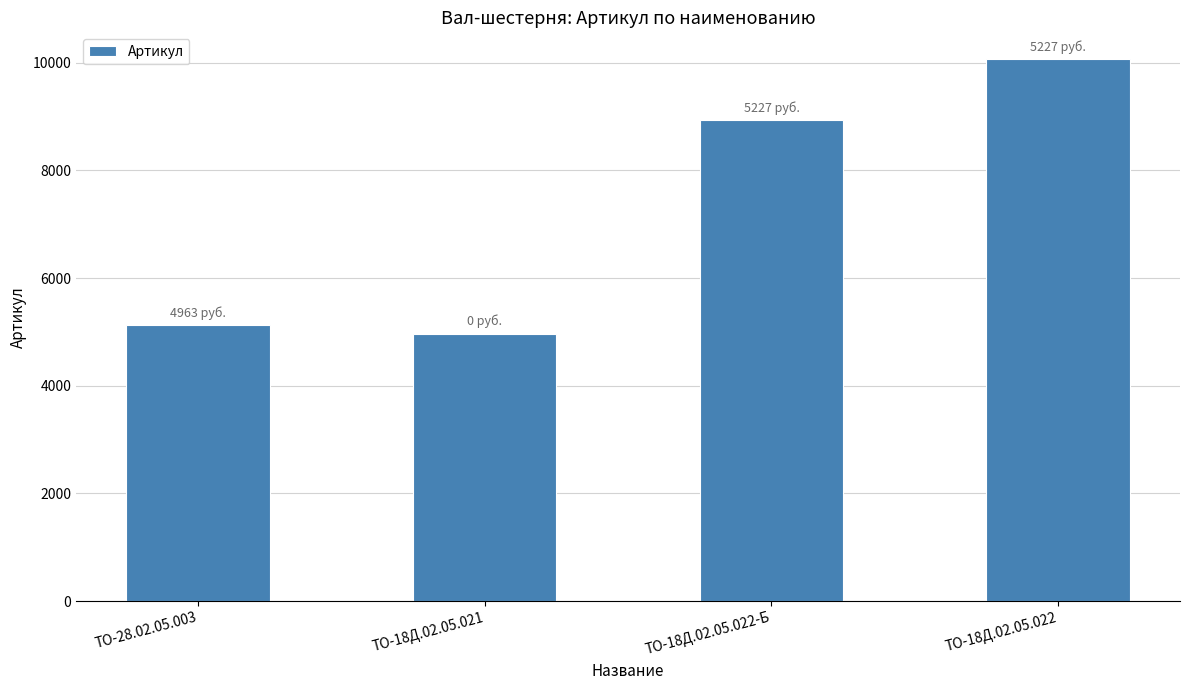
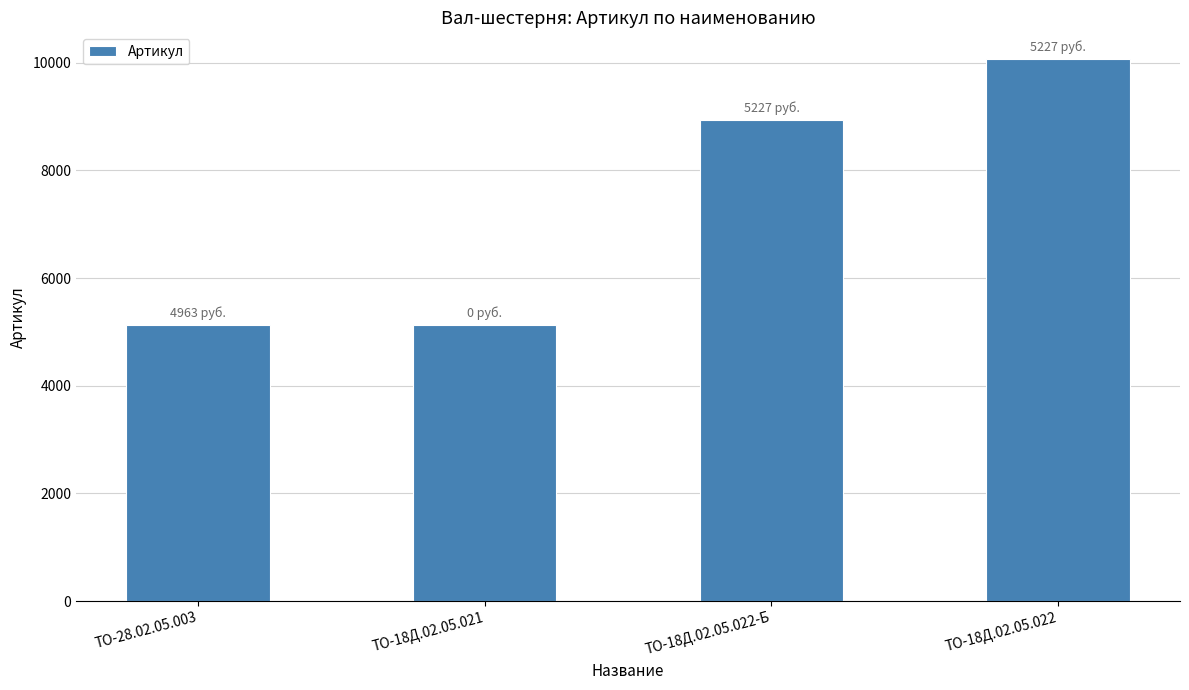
ТО-18Д.02.05.021: 5000 -> 5100
